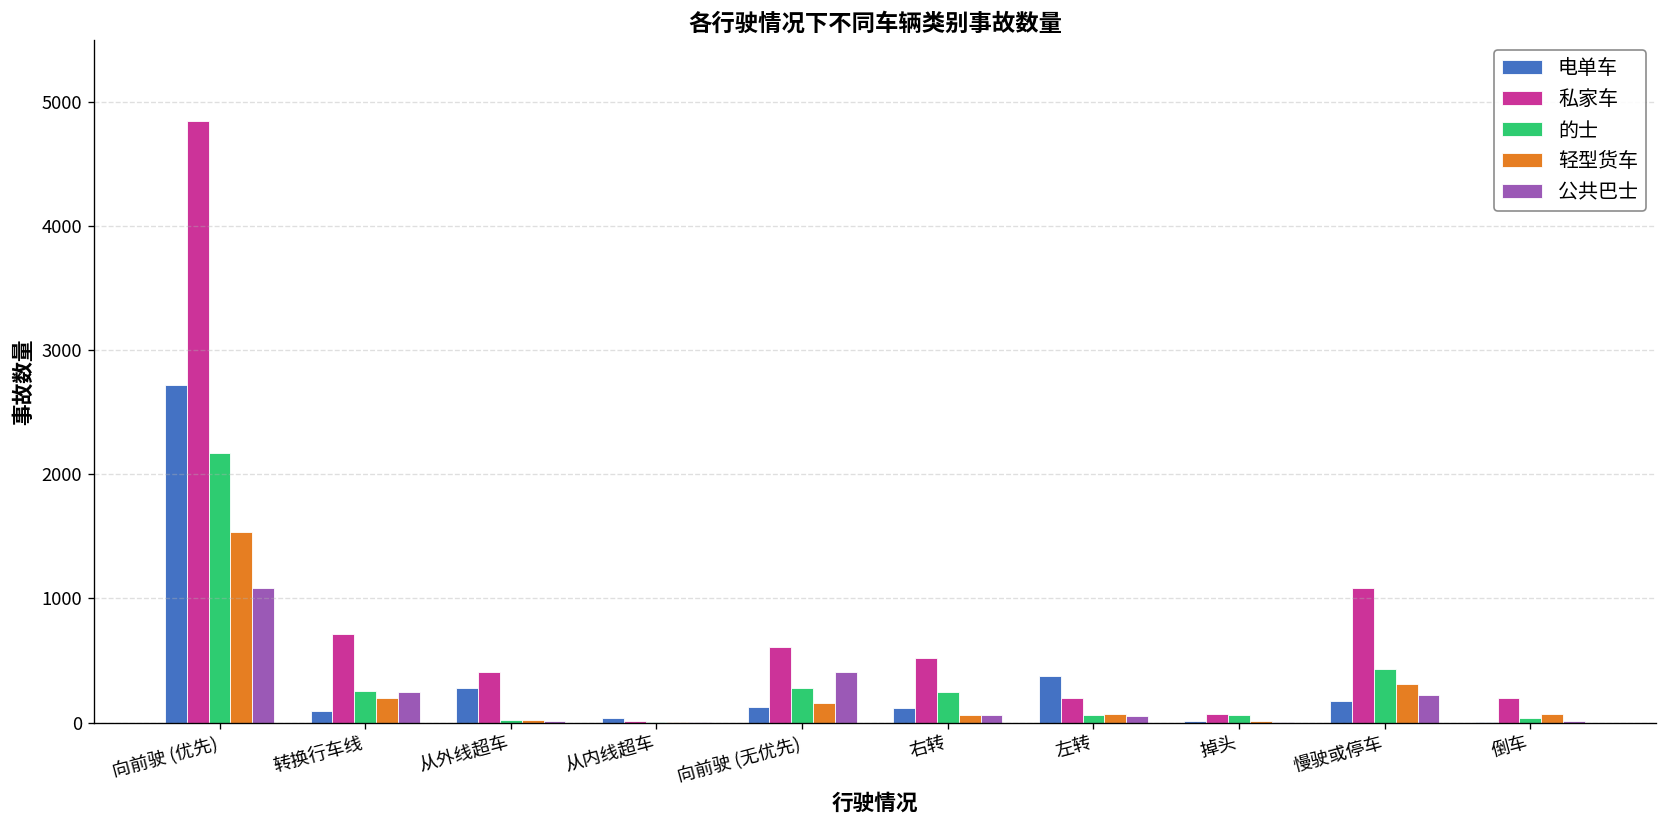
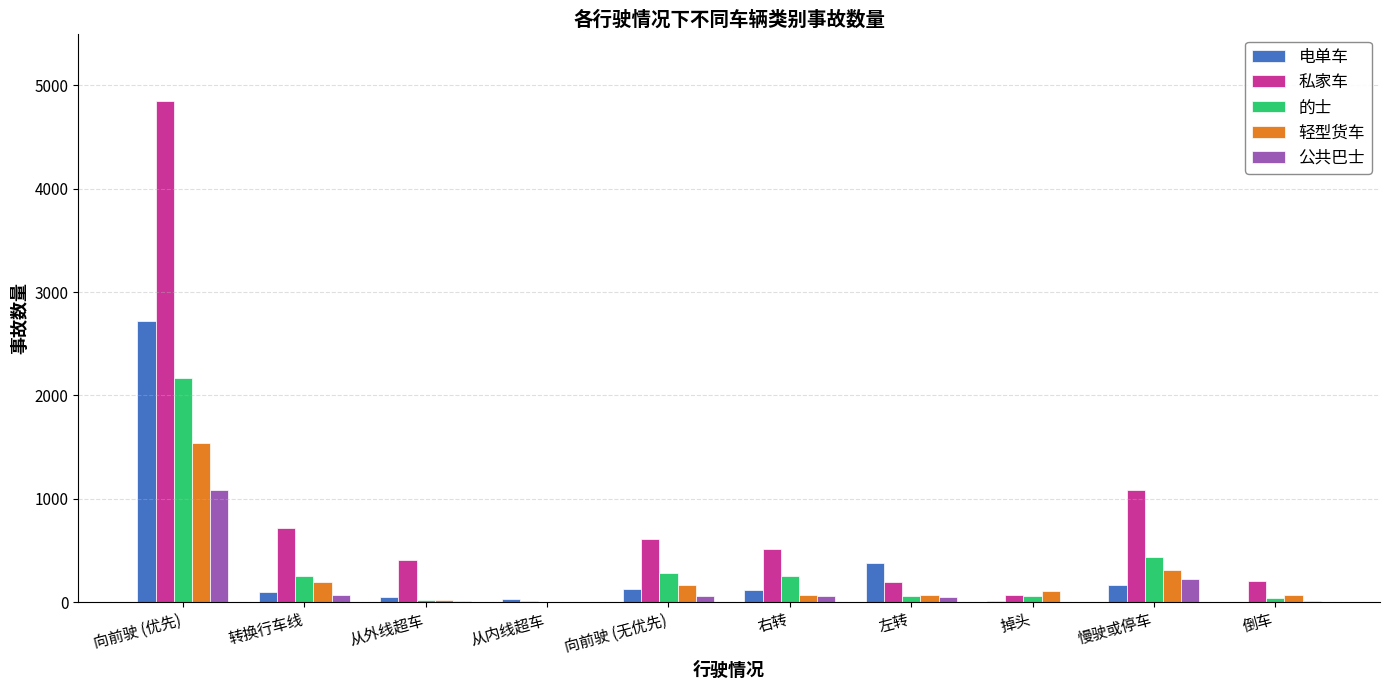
公共巴士, 转换行车线: 250 -> 70
电单车, 从外线超车: 280 -> 50
公共巴士, 向前驶 (无优先): 410 -> 60
轻型货车, 掉头: 20 -> 110
